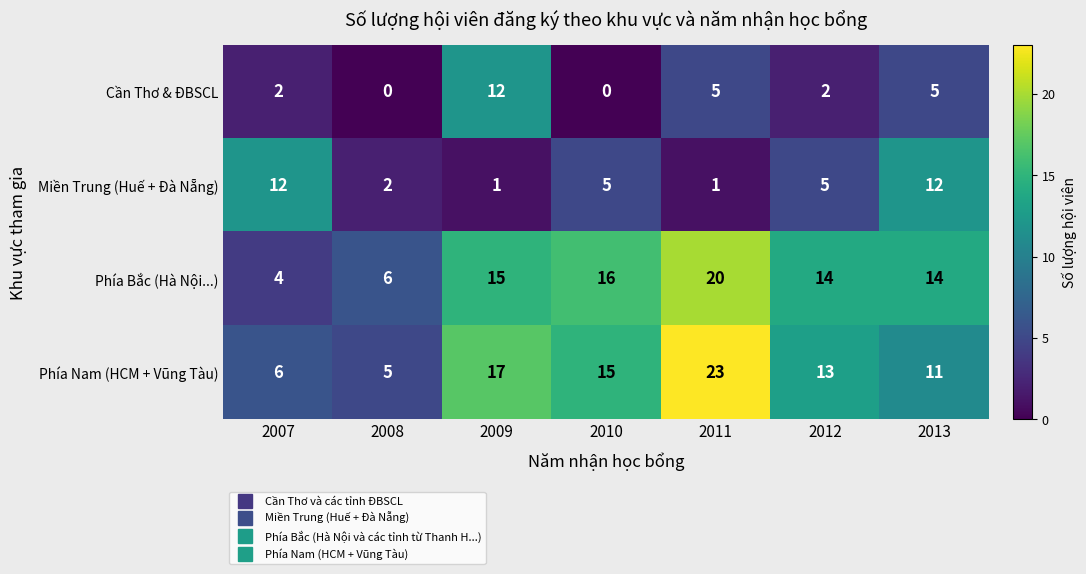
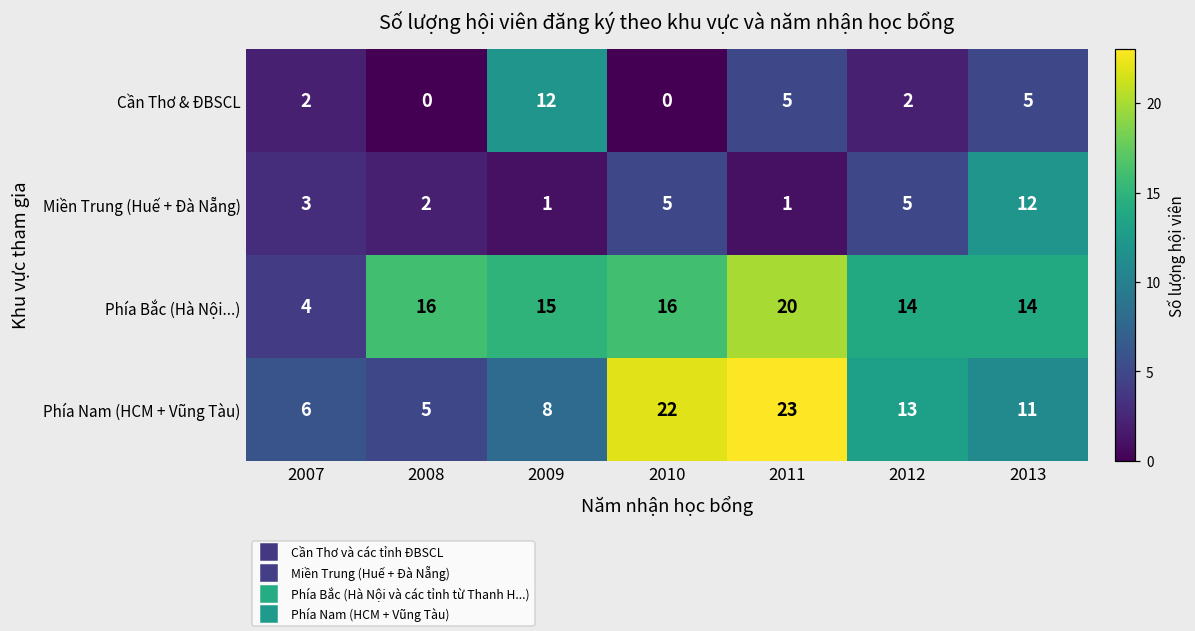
Miền Trung (Huế + Đà Nẵng), 2007: 12 -> 3
Phía Bắc (Hà Nội...), 2008: 6 -> 16
Phía Nam (HCM + Vũng Tàu), 2009: 17 -> 8
Phía Nam (HCM + Vũng Tàu), 2010: 15 -> 22
